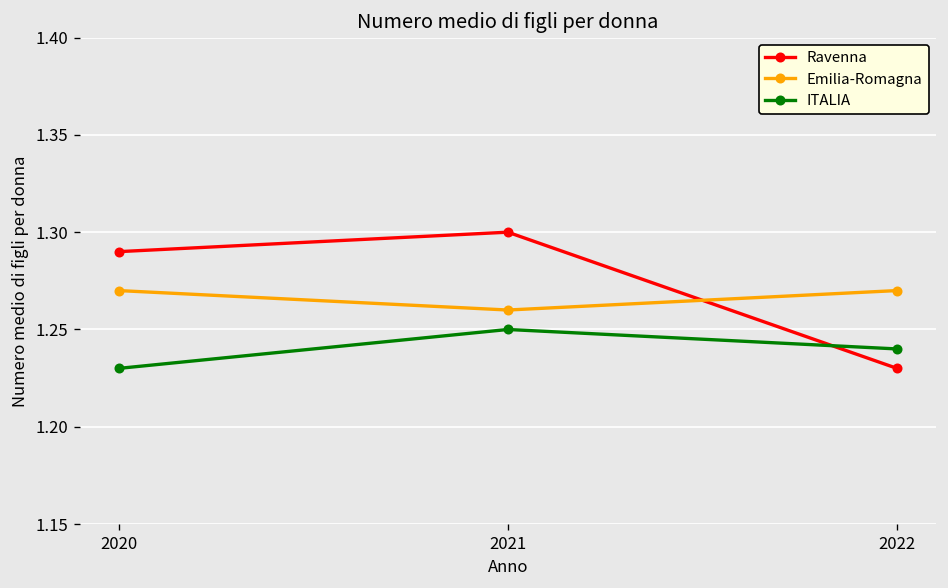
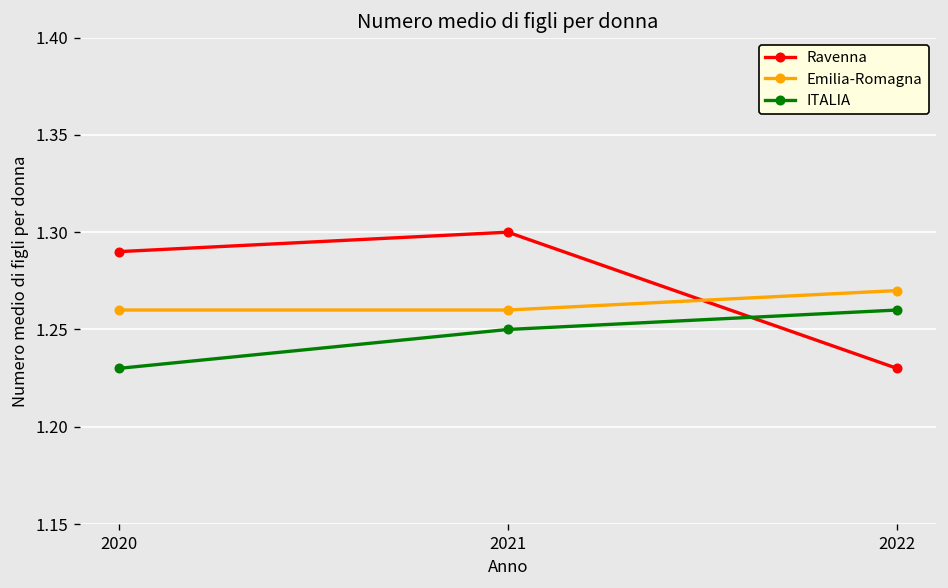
Emilia-Romagna, 2020: 1.27 -> 1.26
ITALIA, 2022: 1.24 -> 1.26
